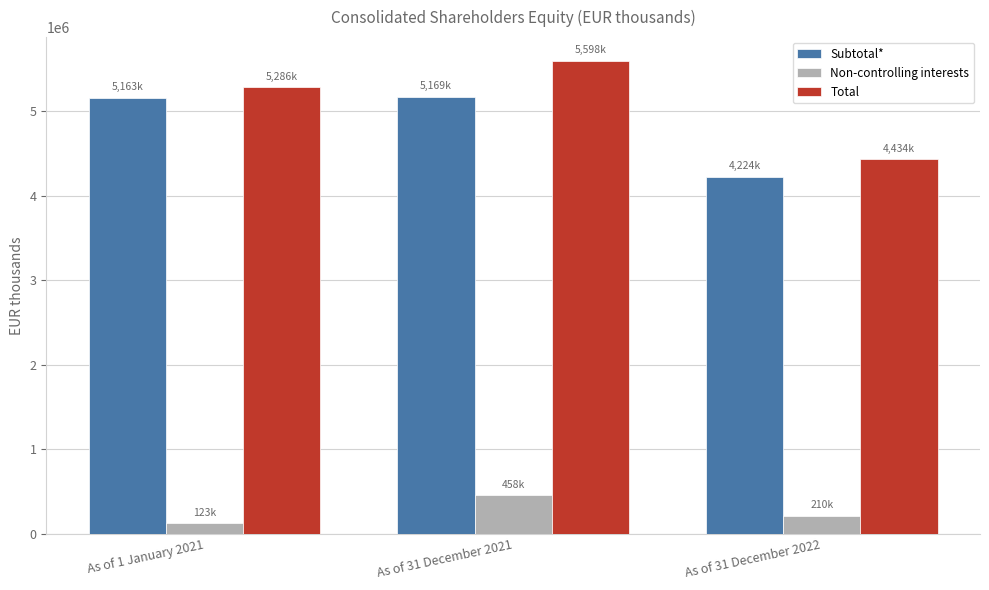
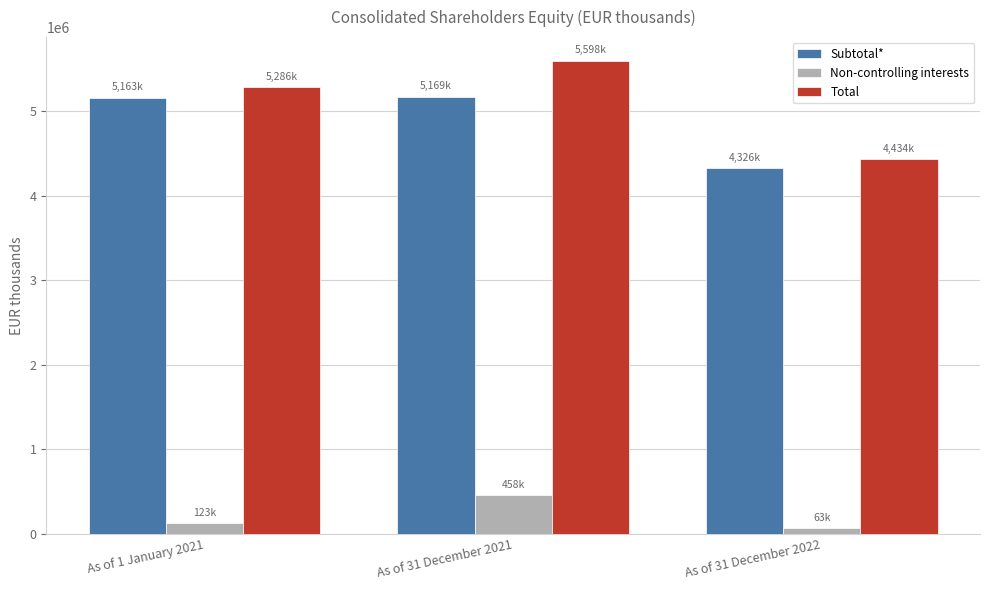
Subtotal*, As of 31 December 2022: 4,224k -> 4,326k
Non-controlling interests, As of 31 December 2022: 210k -> 63k
